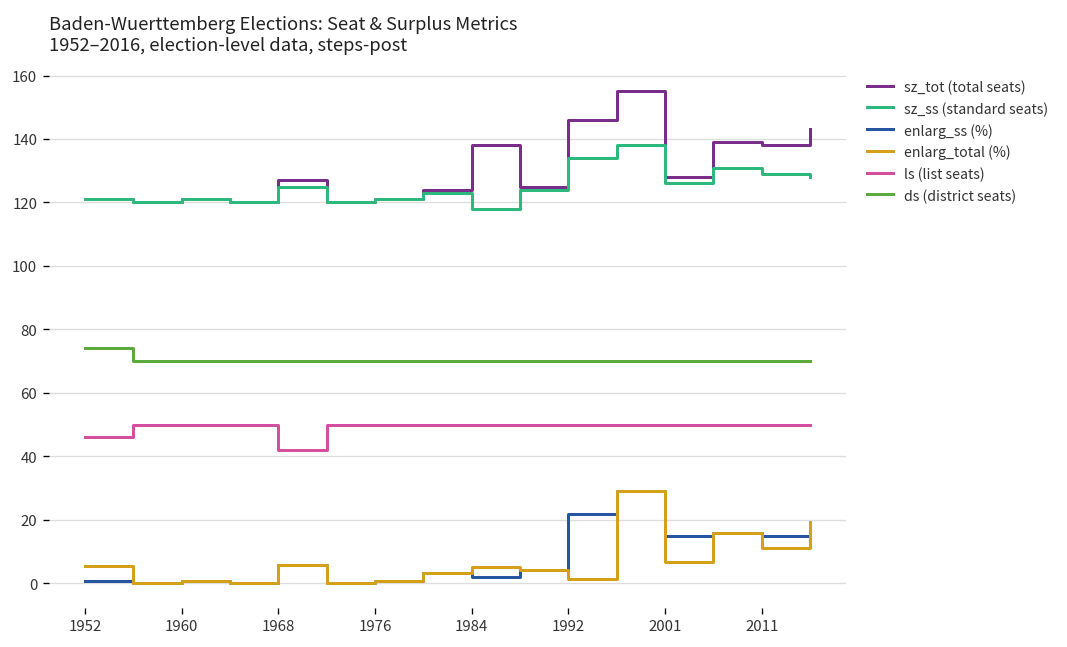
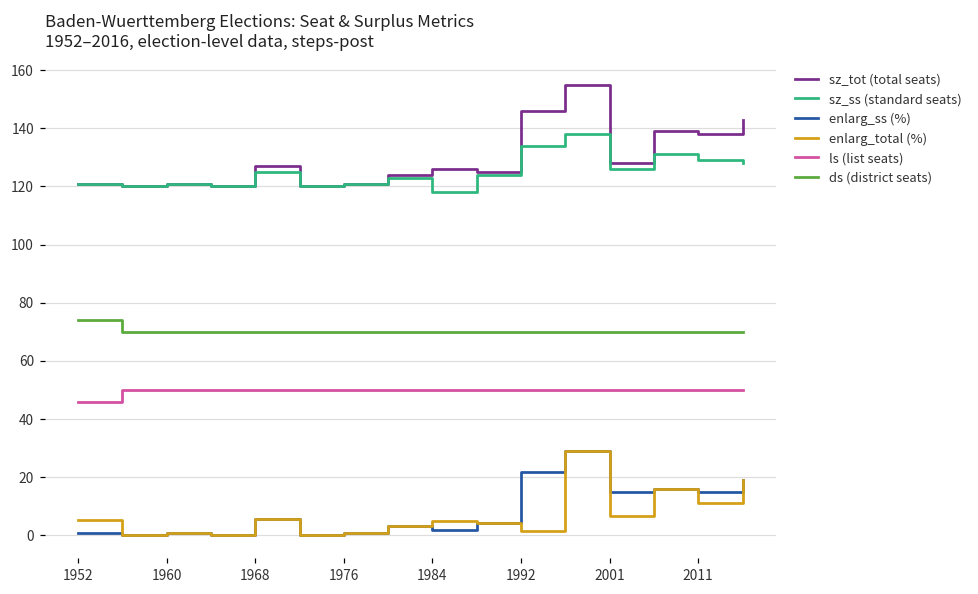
ls (list seats), 1968: 42 -> 50
sz_tot (total seats), 1984: 138 -> 126
